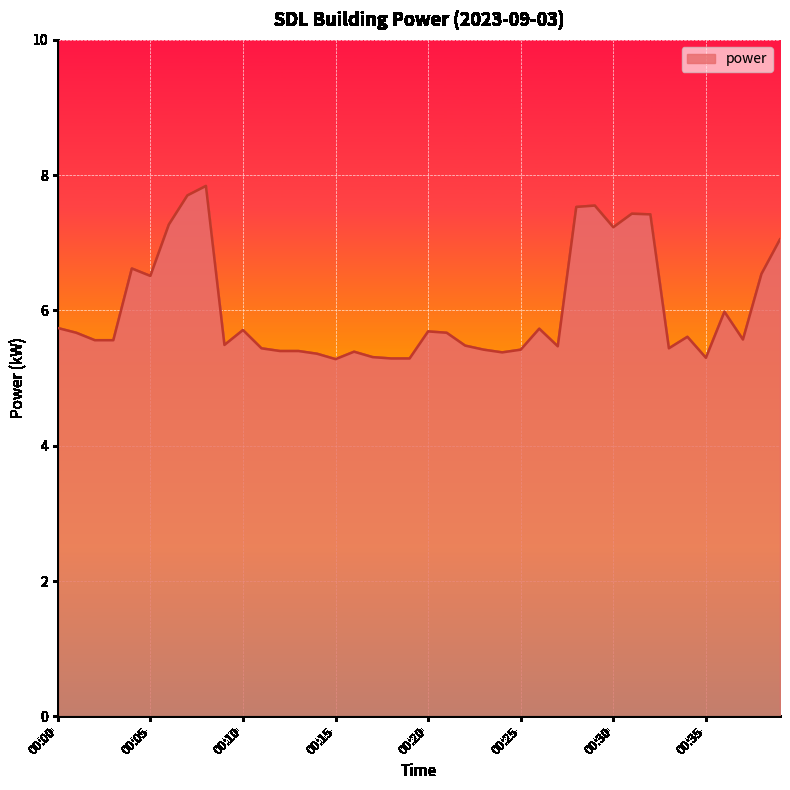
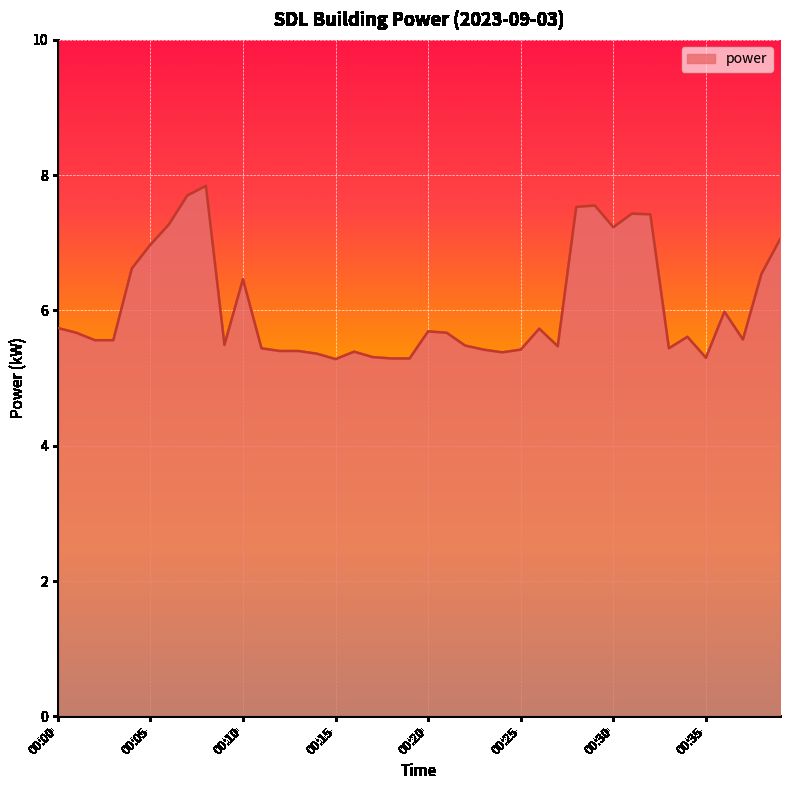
00:05: 6.5 -> 7.0
00:10: 5.7 -> 6.5
